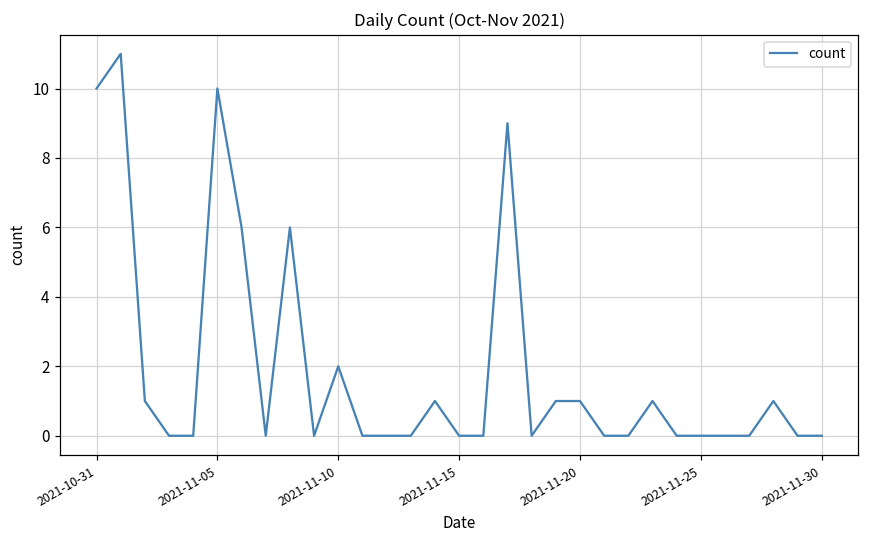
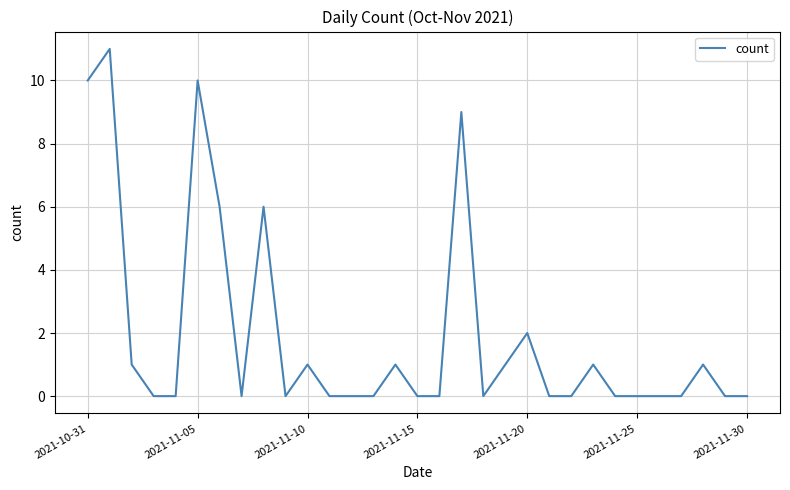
2021-11-10: 2 -> 1
2021-11-20: 1 -> 2
